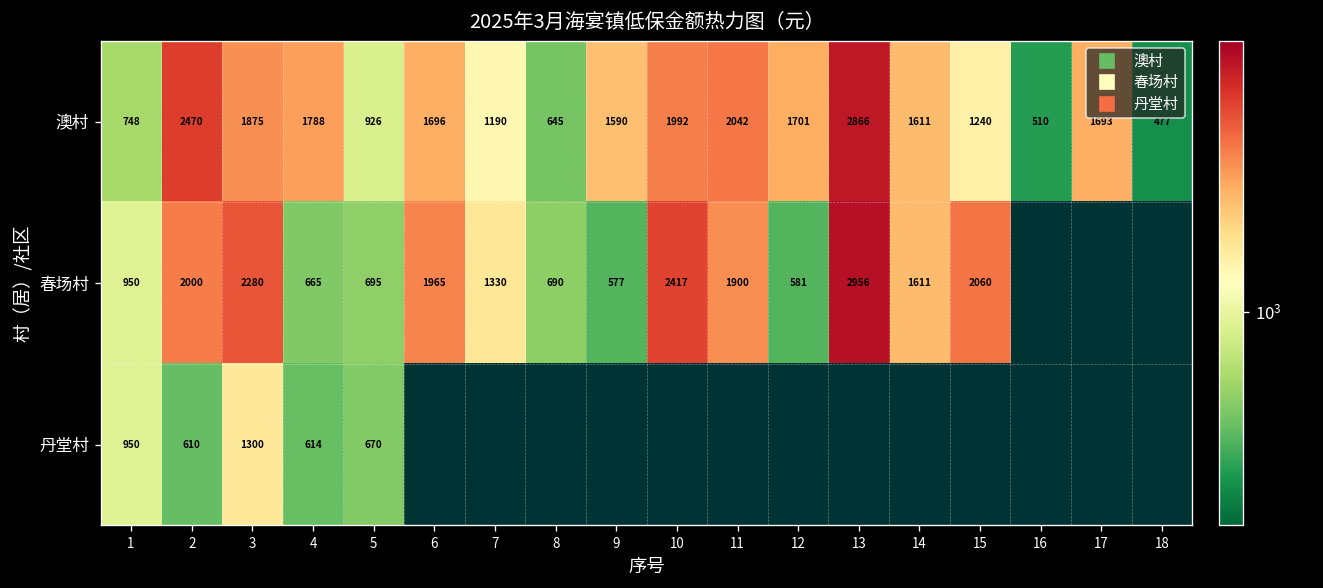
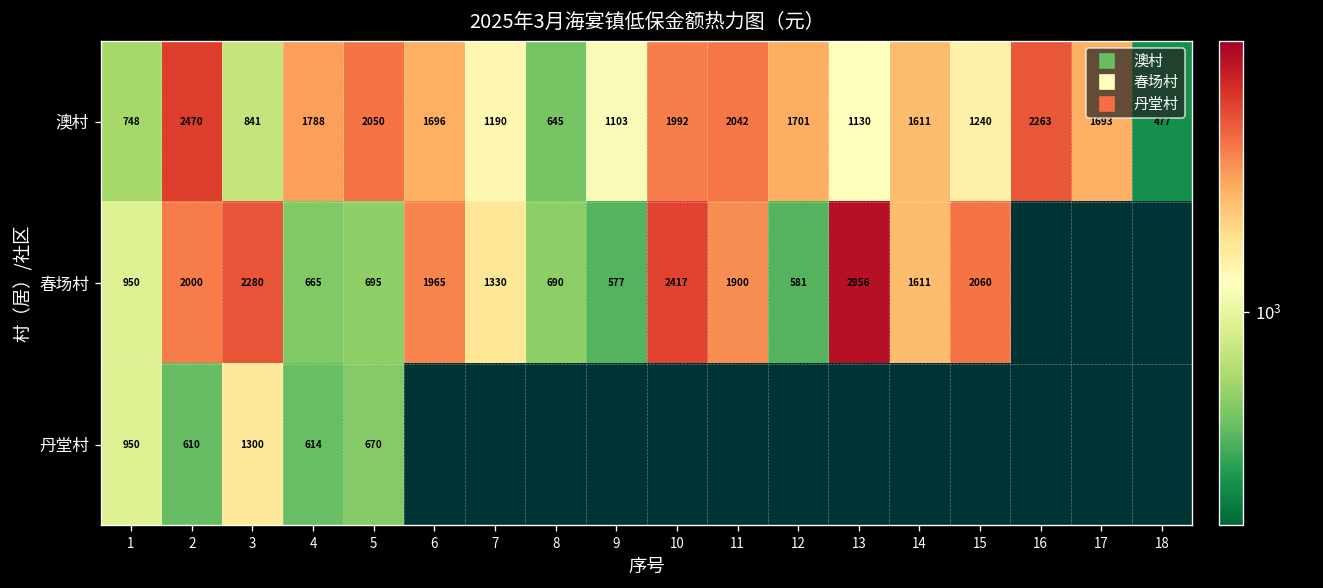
澳村, 3: 1875 -> 841
澳村, 5: 926 -> 2050
澳村, 9: 1590 -> 1103
澳村, 13: 2866 -> 1130
澳村, 16: 510 -> 2263
